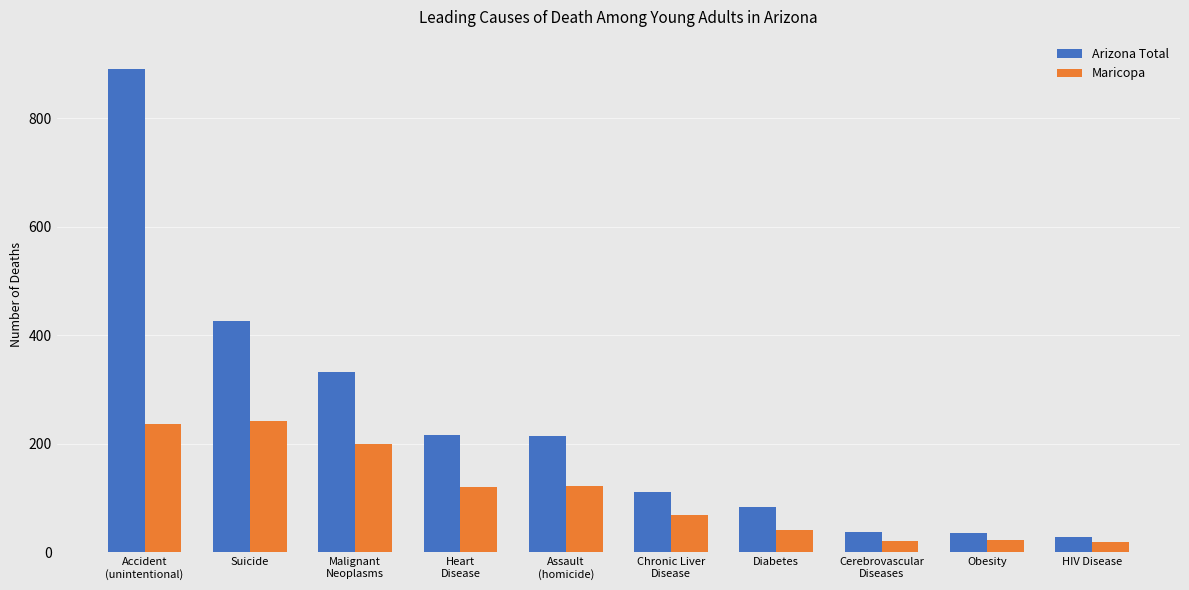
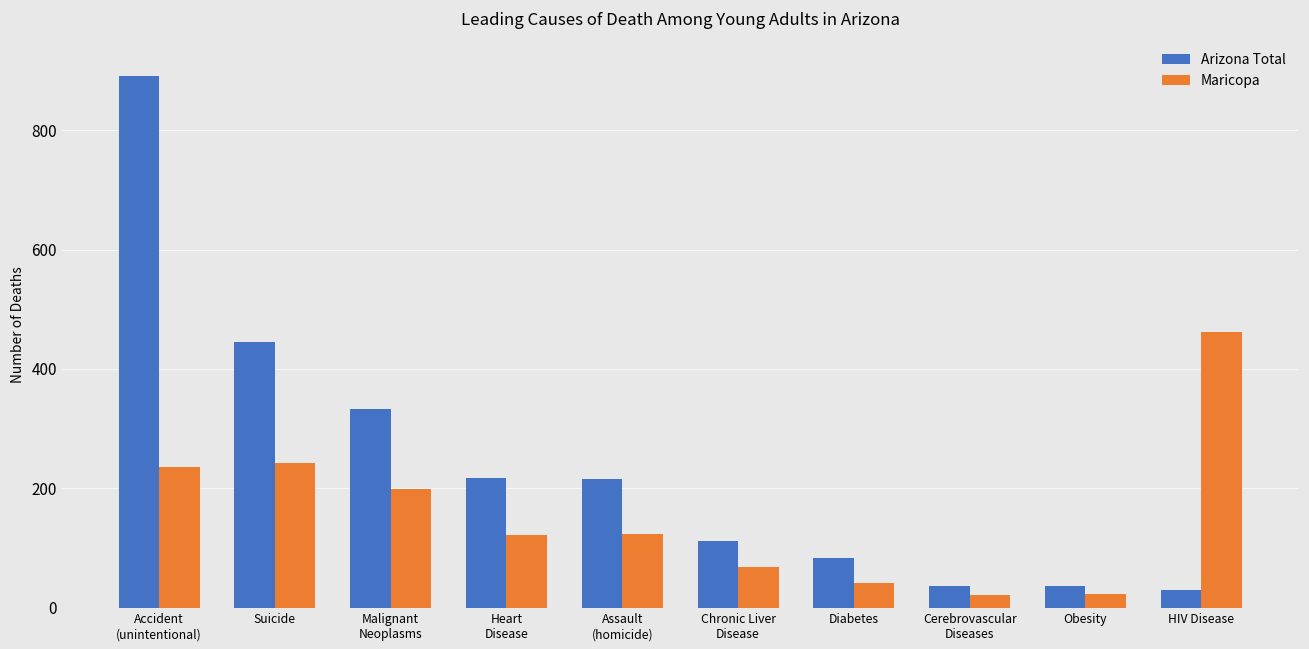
Arizona Total, Suicide: 430 -> 450
Maricopa, HIV Disease: 20 -> 460
